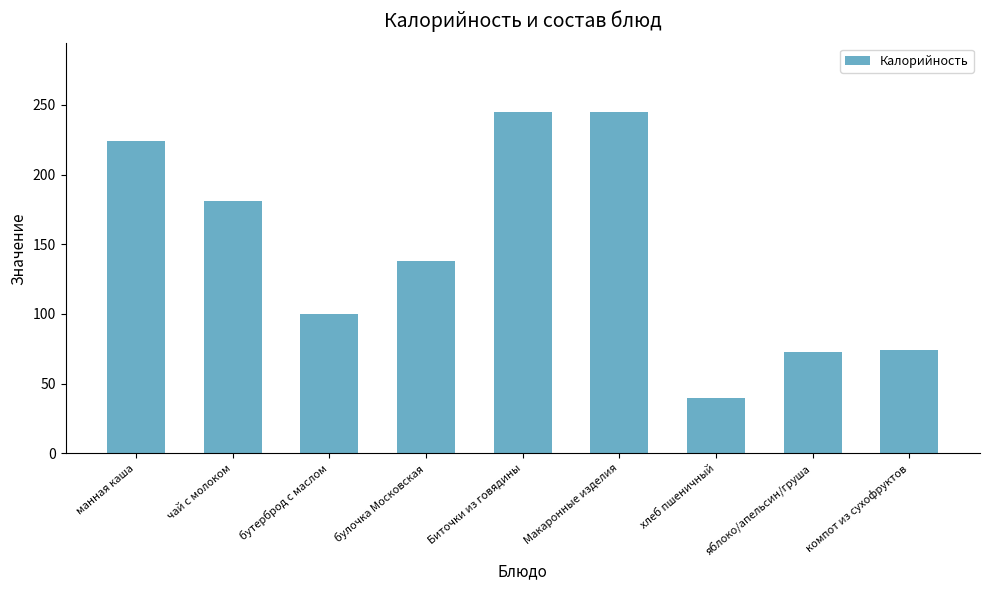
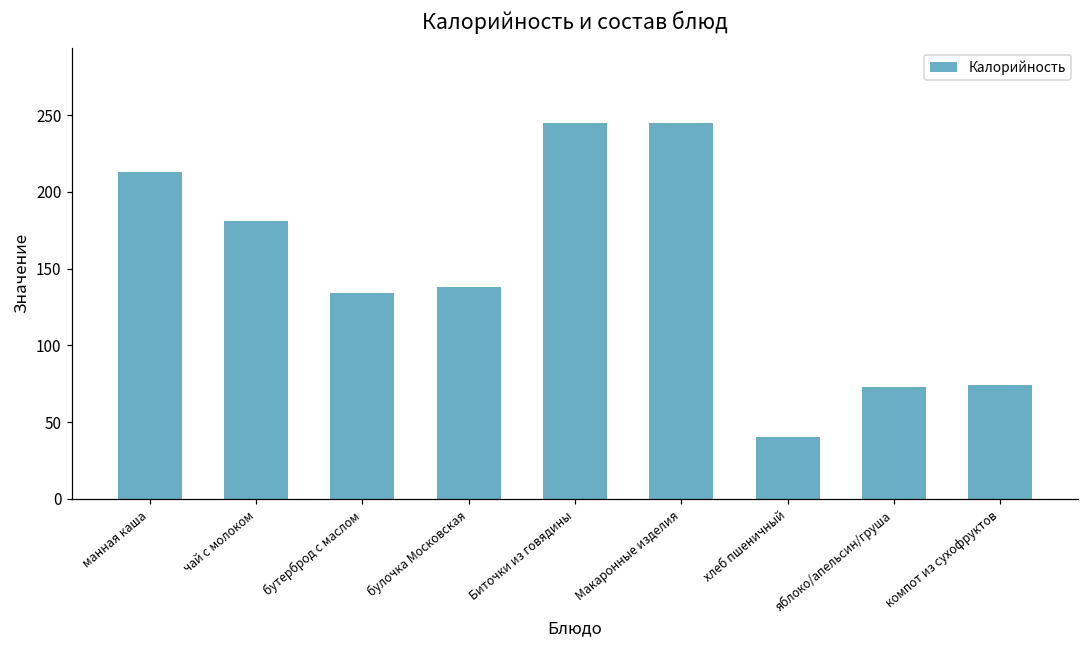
манная каша: 224 -> 213
бутерброд с маслом: 100 -> 134
